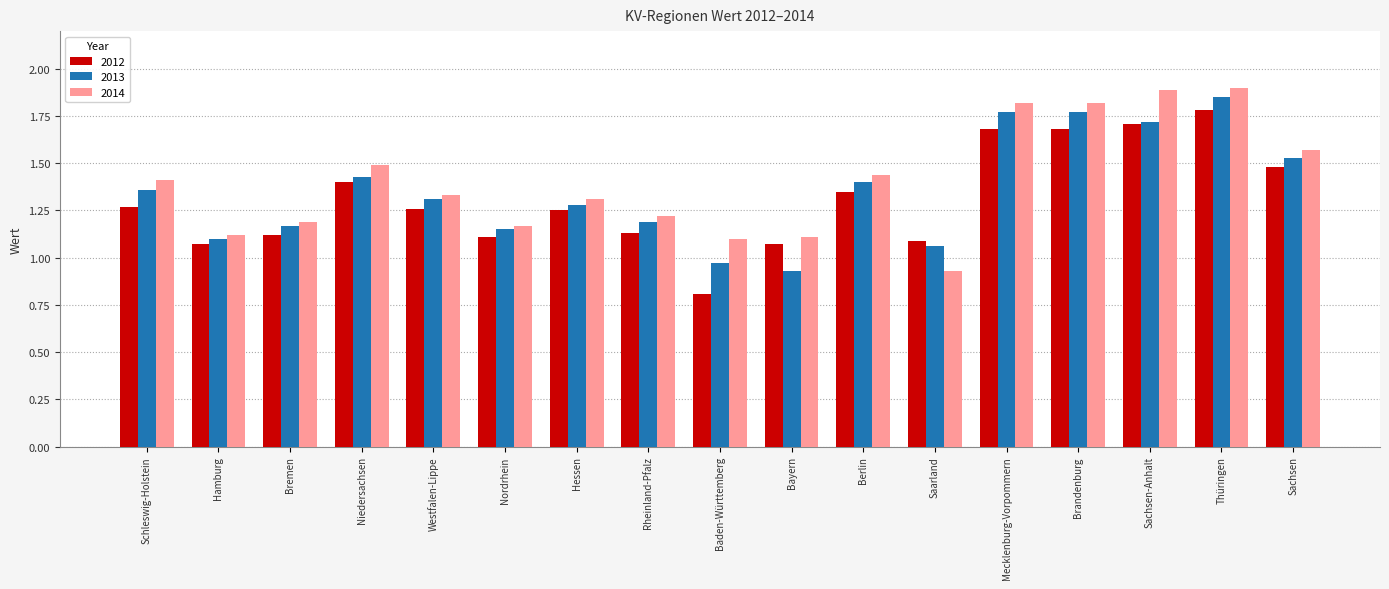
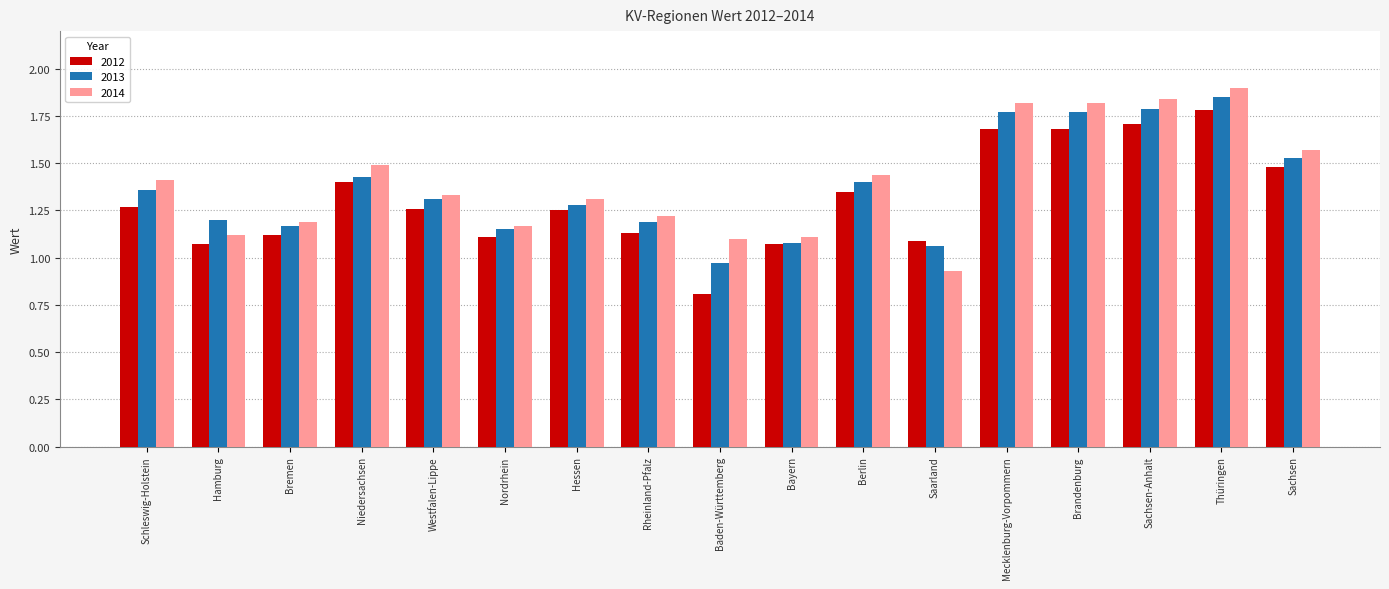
2013, Hamburg: 1.1 -> 1.2
2013, Bayern: 0.93 -> 1.08
2013, Sachsen-Anhalt: 1.72 -> 1.79
2014, Sachsen-Anhalt: 1.89 -> 1.84
